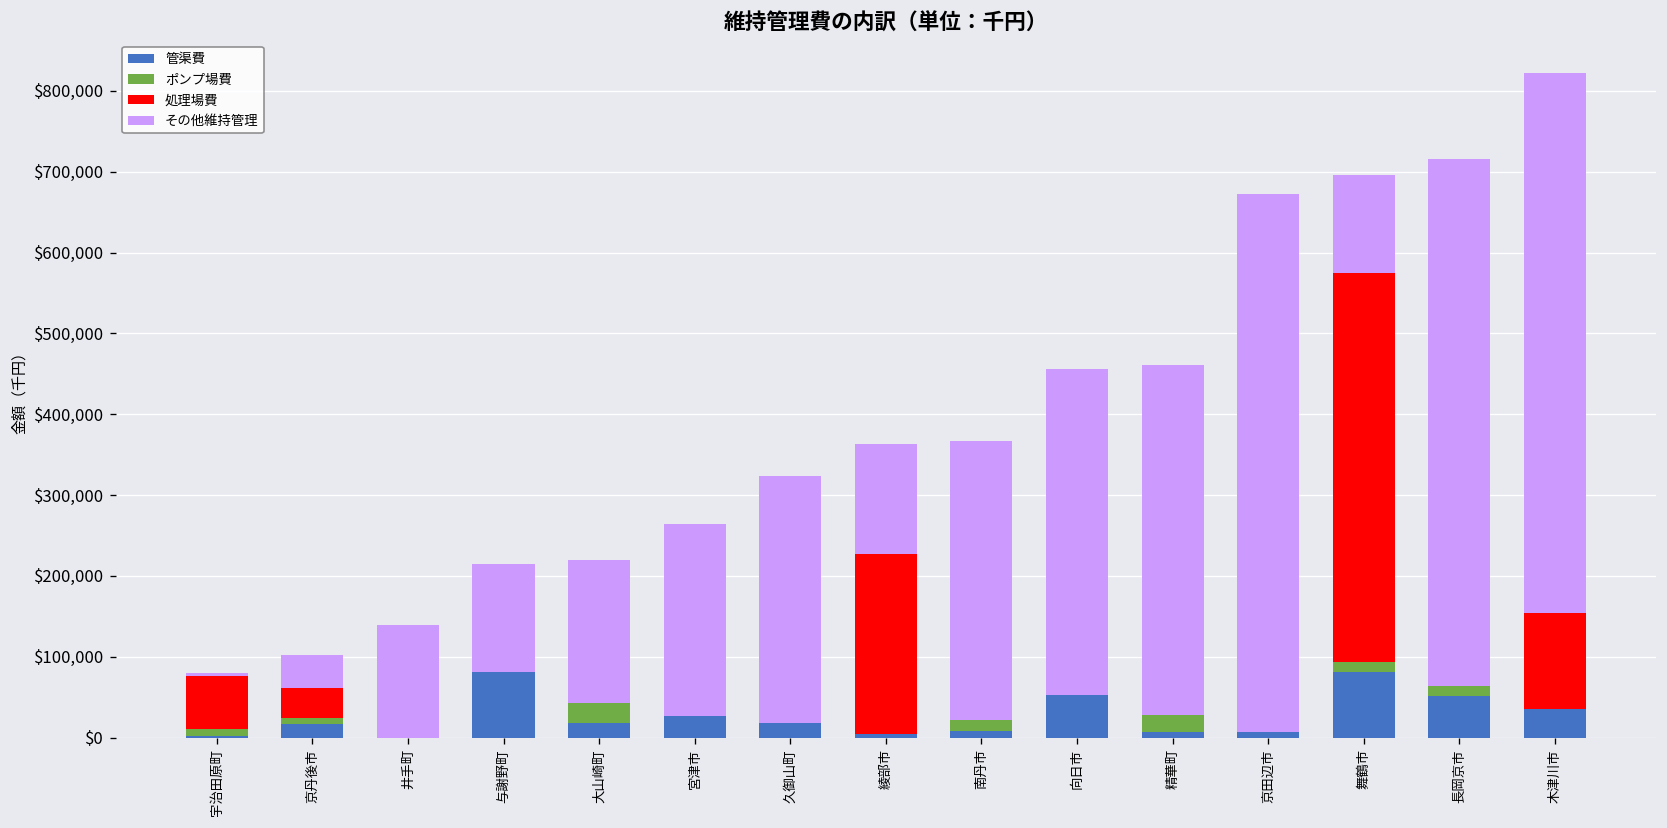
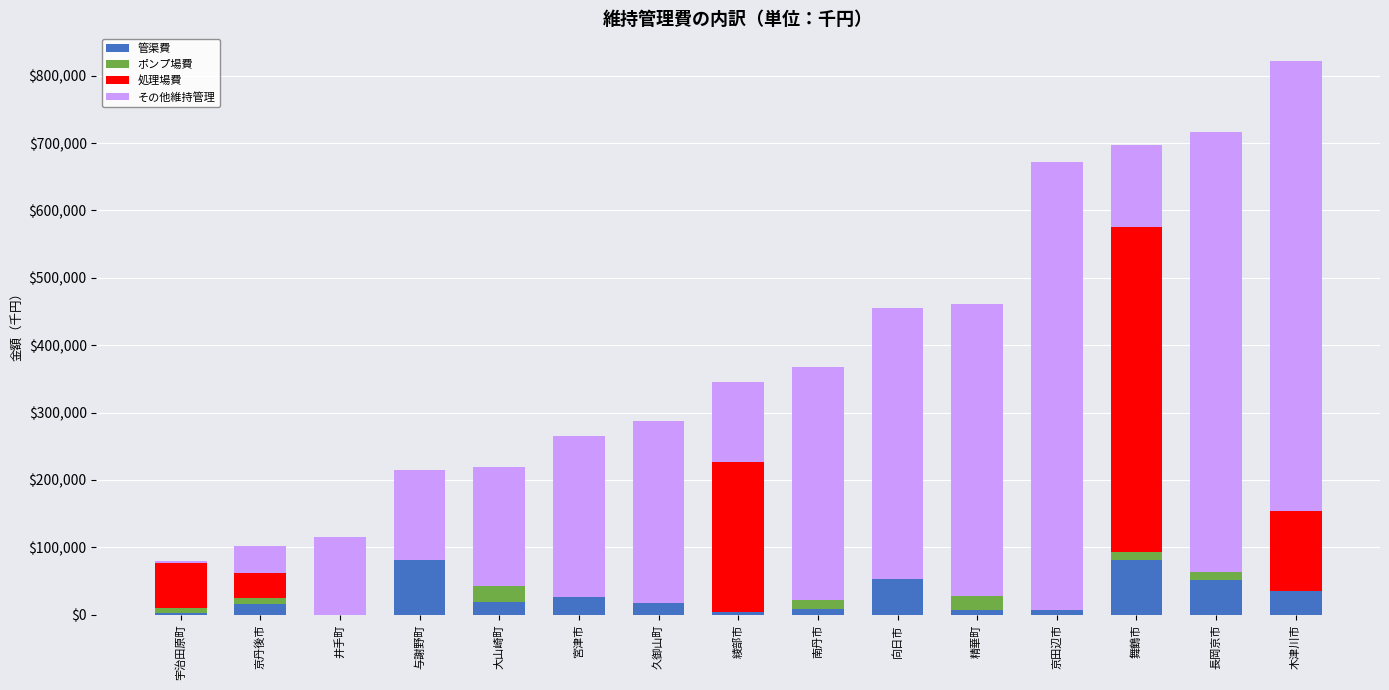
その他維持管理, 井手町: $140,000 -> $120,000
その他維持管理, 久御山町: $310,000 -> $270,000
その他維持管理, 綾部市: $140,000 -> $120,000
